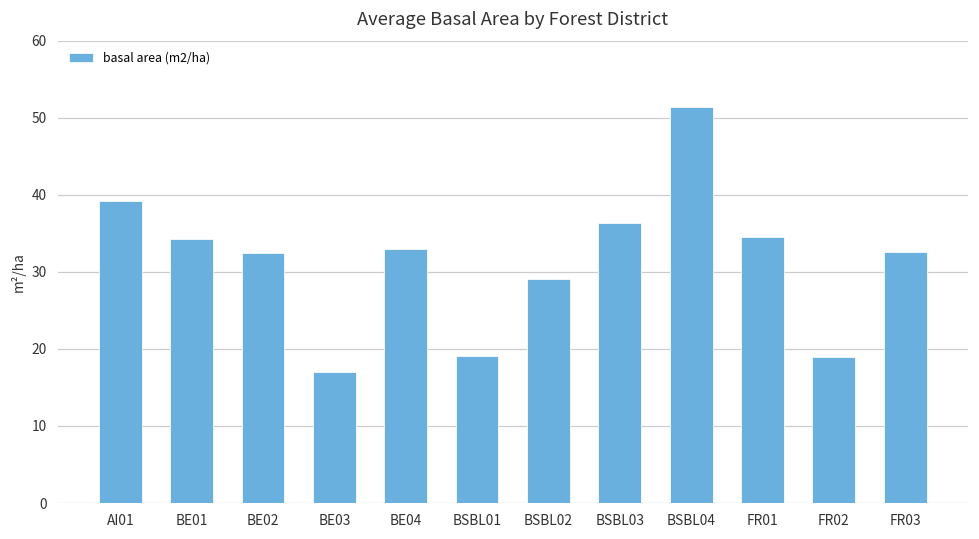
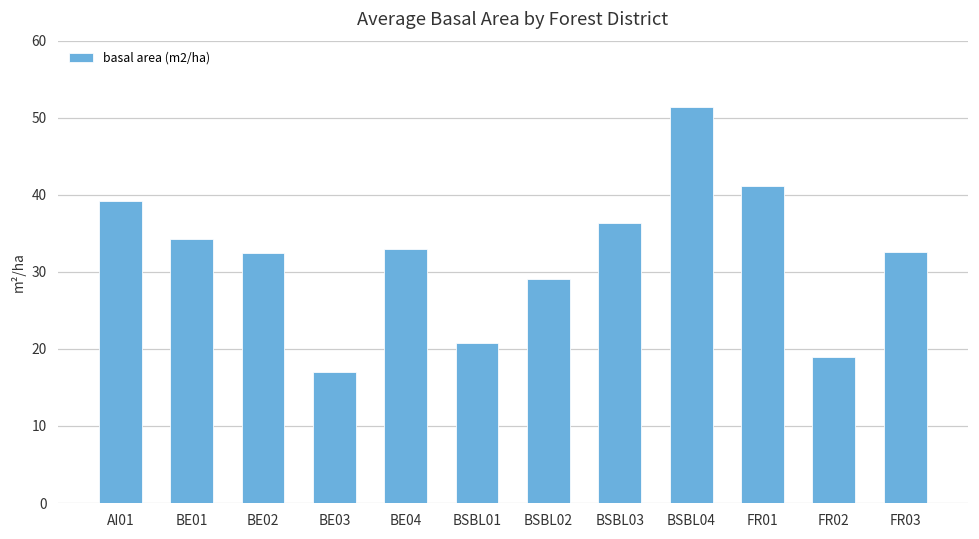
BSBL01: 19 -> 21
FR01: 35 -> 41
